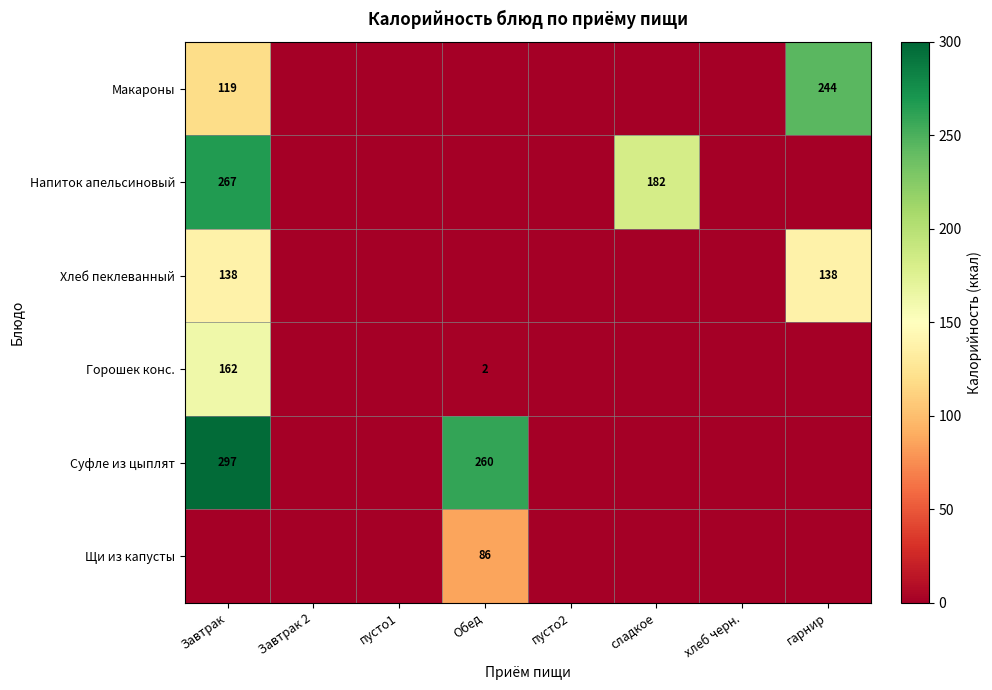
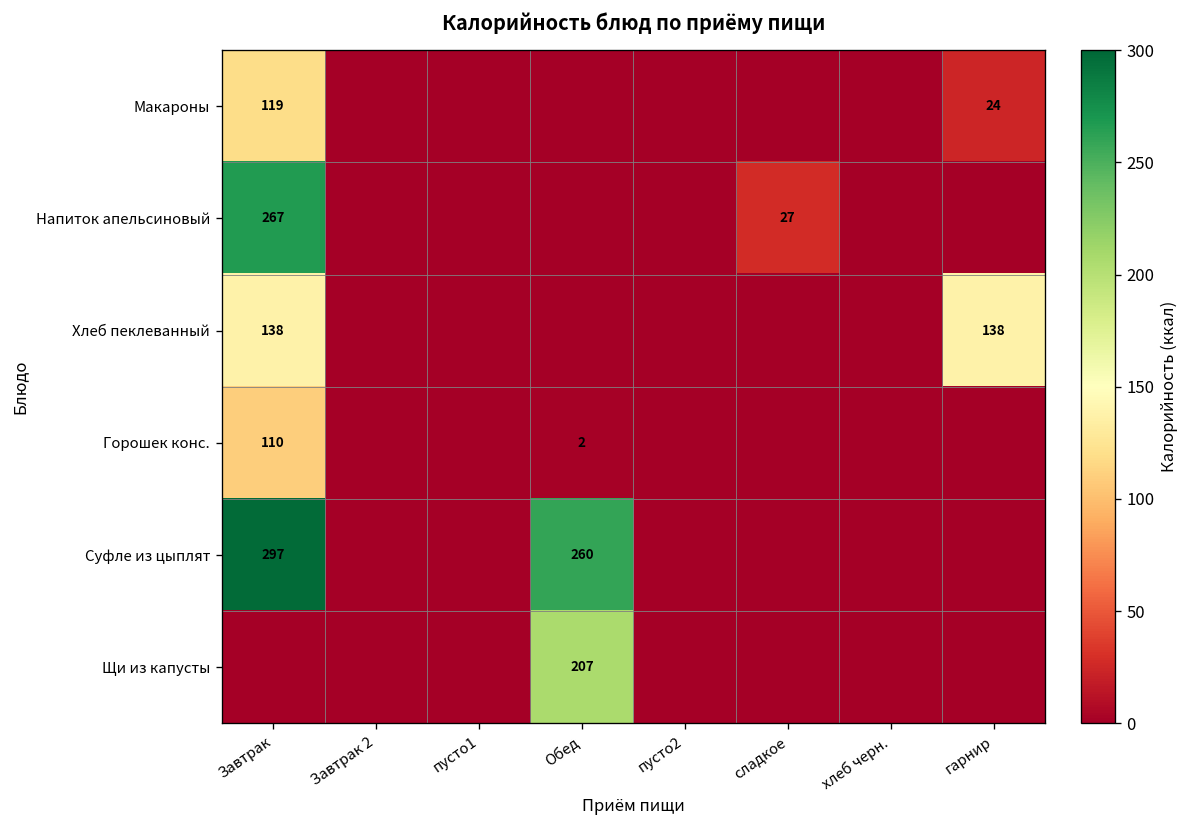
Макароны, гарнир: 244 -> 24
Напиток апельсиновый, сладкое: 182 -> 27
Горошек конс., Завтрак: 162 -> 110
Щи из капусты, Обед: 86 -> 207
